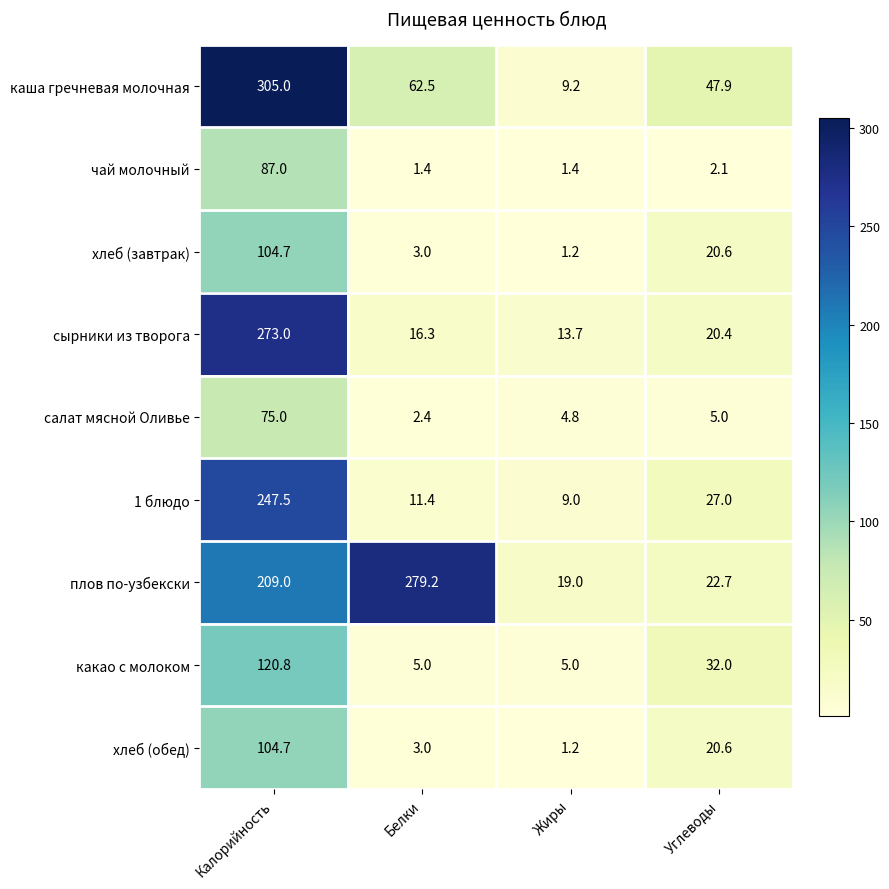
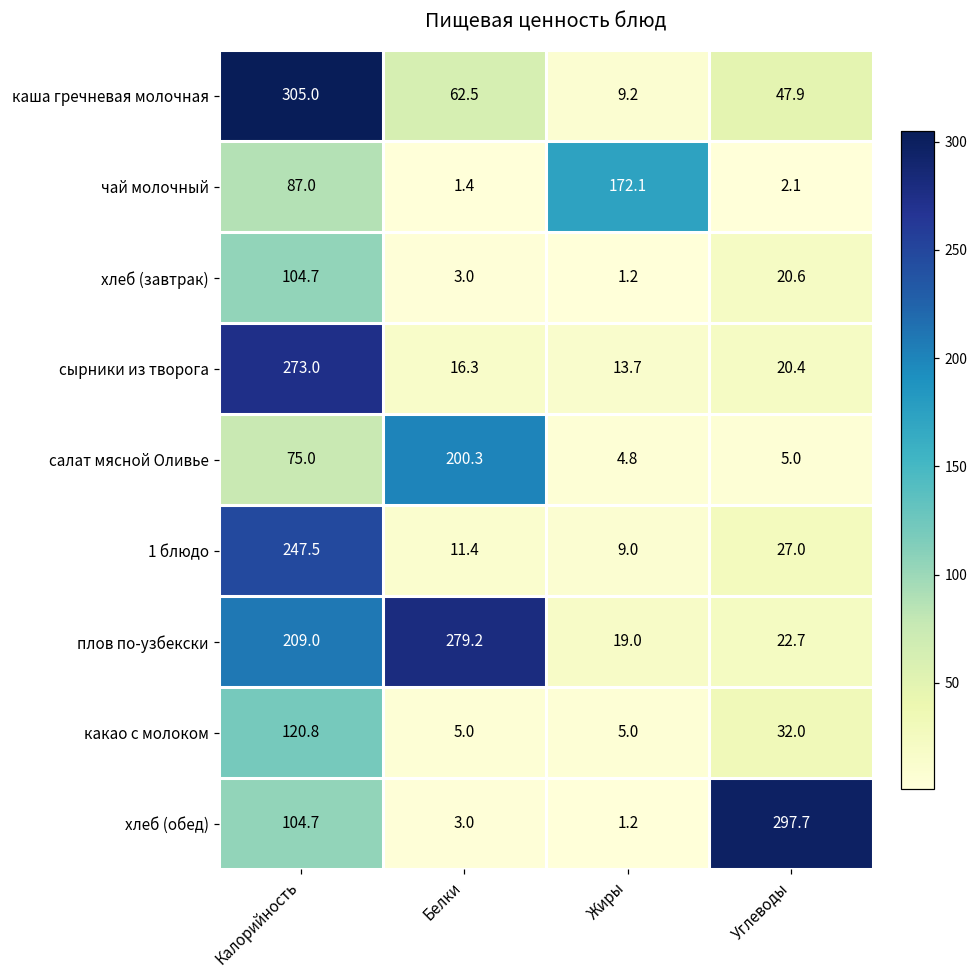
чай молочный, Жиры: 1.4 -> 172.1
салат мясной Оливье, Белки: 2.4 -> 200.3
хлеб (обед), Углеводы: 20.6 -> 297.7
